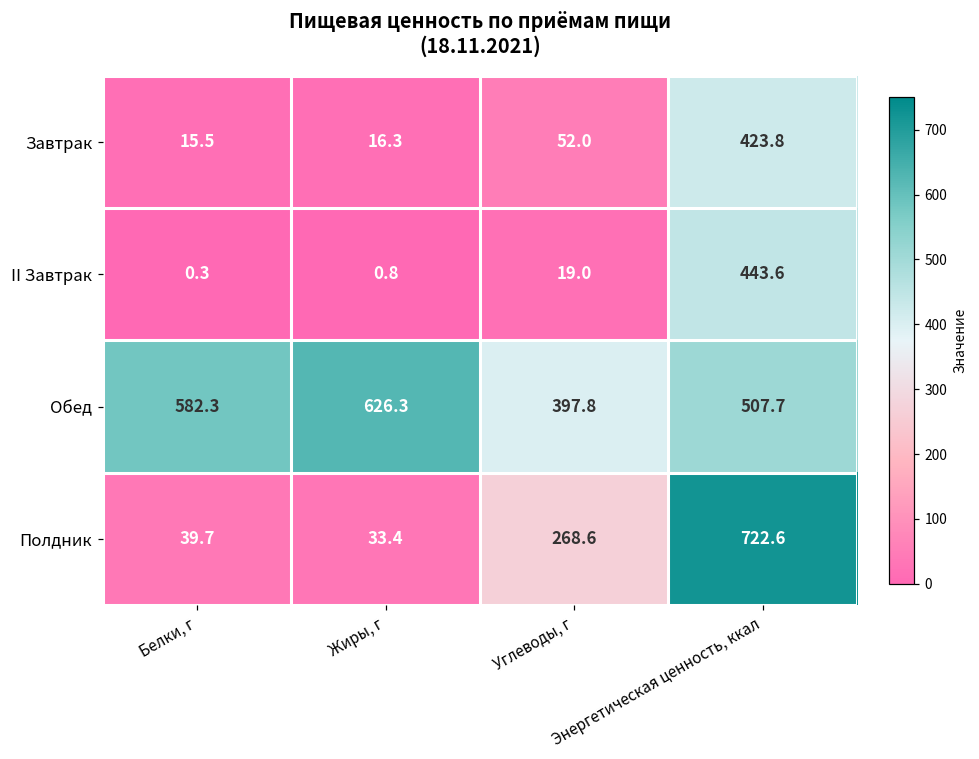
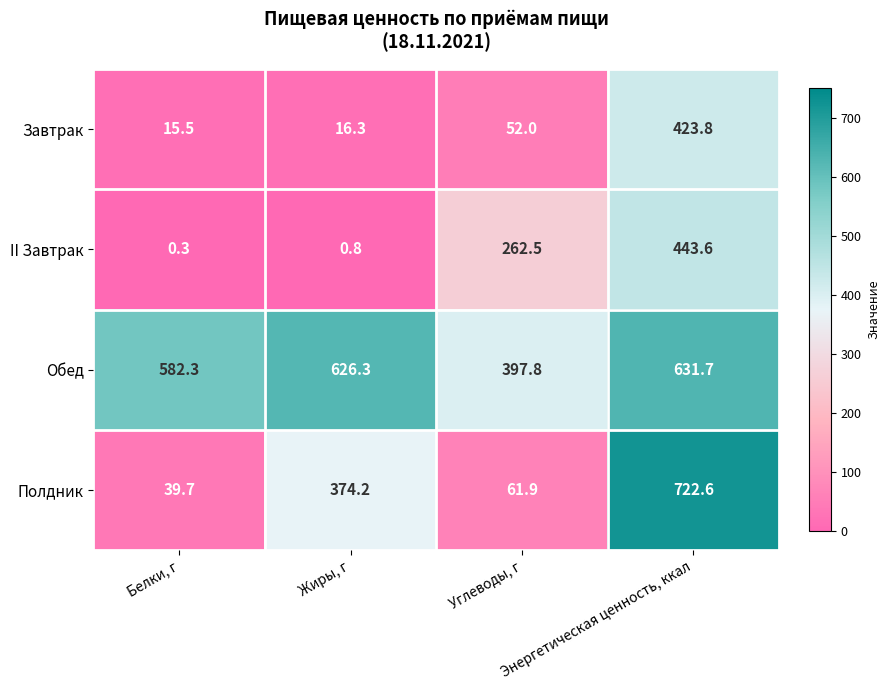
II Завтрак, Углеводы, г: 19.0 -> 262.5
Обед, Энергетическая ценность, ккал: 507.7 -> 631.7
Полдник, Жиры, г: 33.4 -> 374.2
Полдник, Углеводы, г: 268.6 -> 61.9
